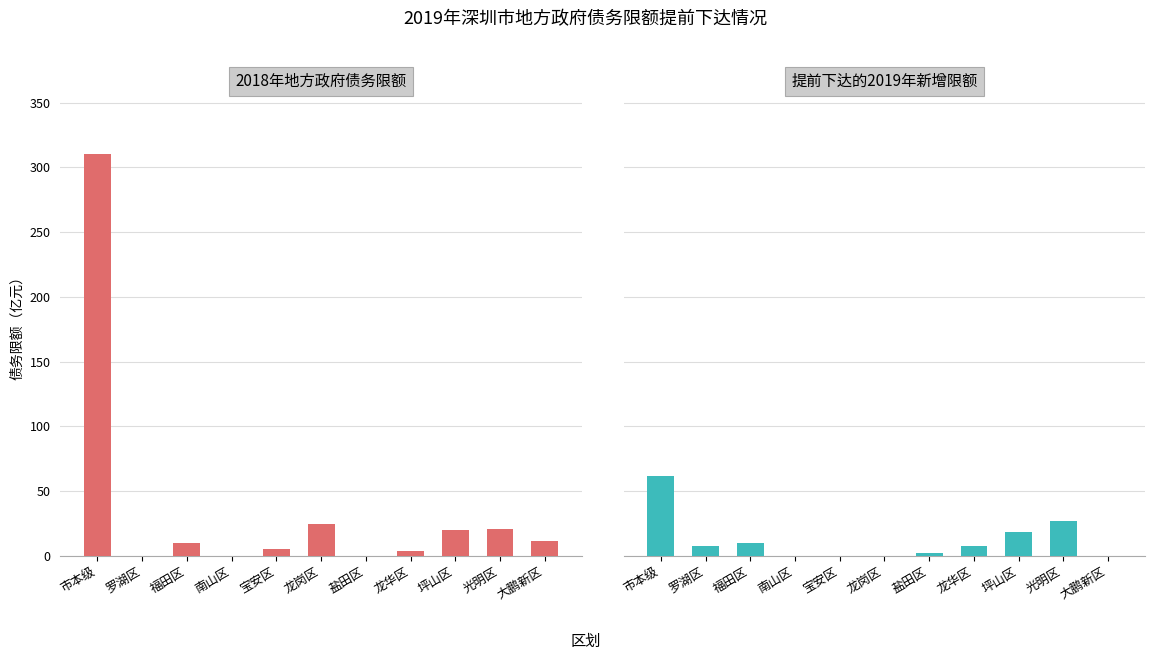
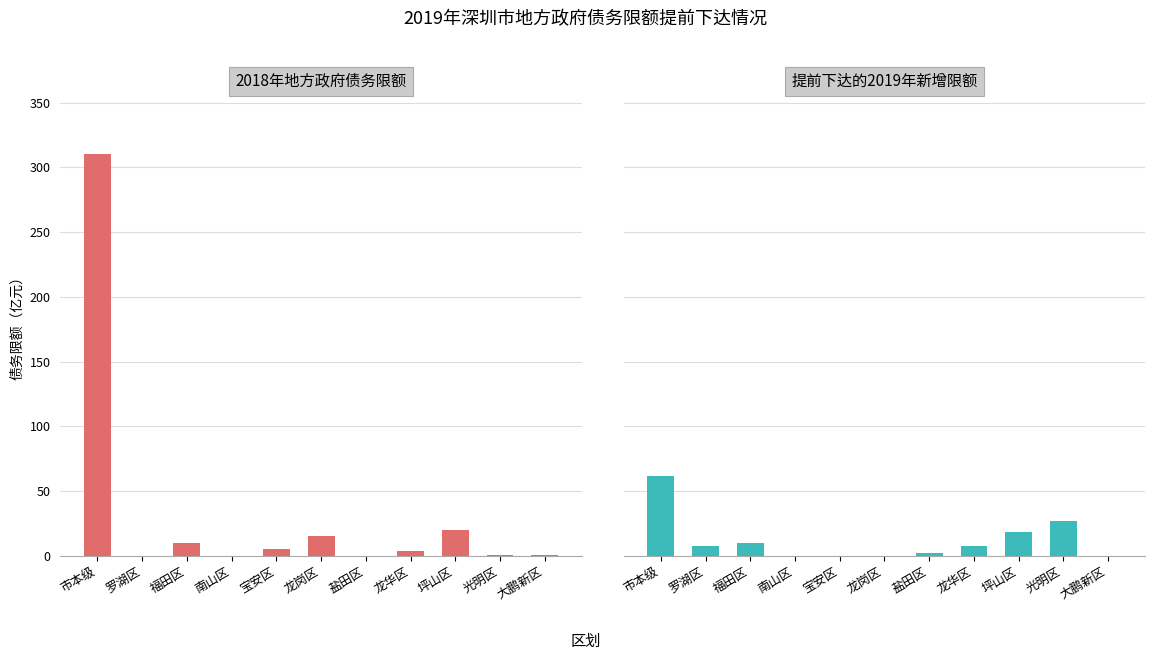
2018年地方政府债务限额, 龙岗区: 25 -> 16
2018年地方政府债务限额, 光明区: 21 -> 1
2018年地方政府债务限额, 大鹏新区: 12 -> 1
